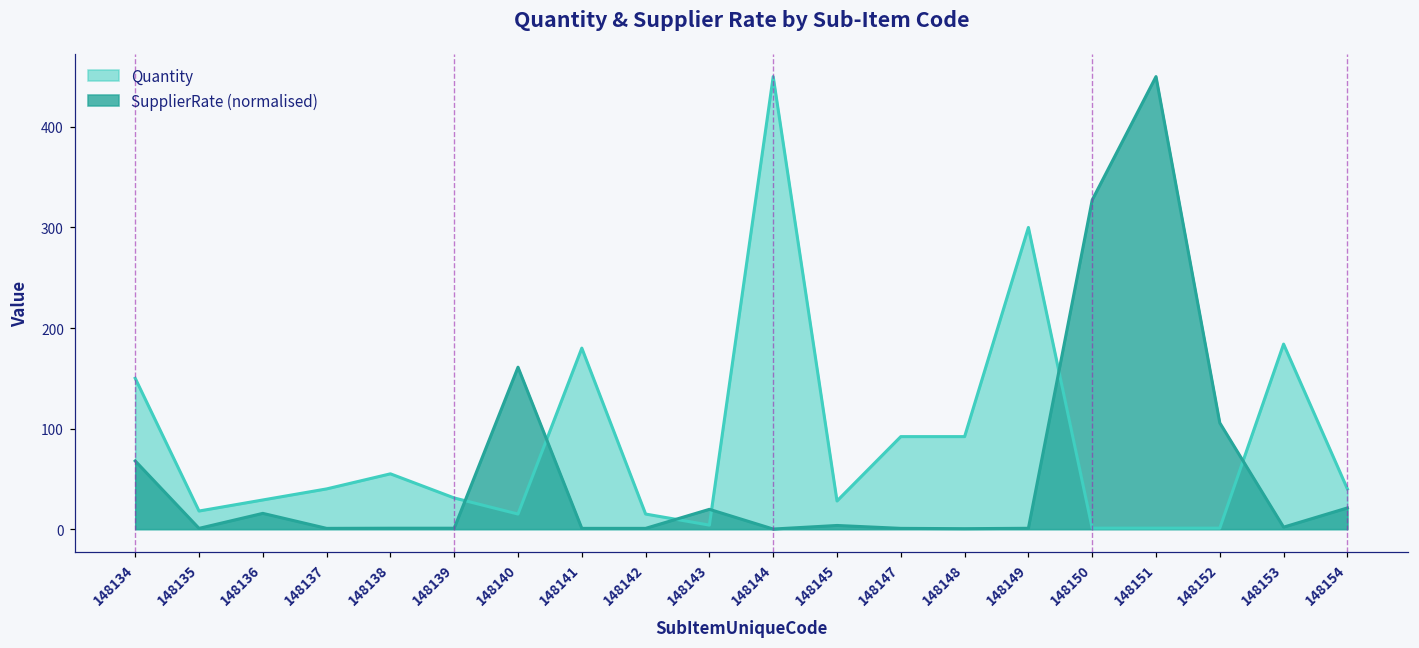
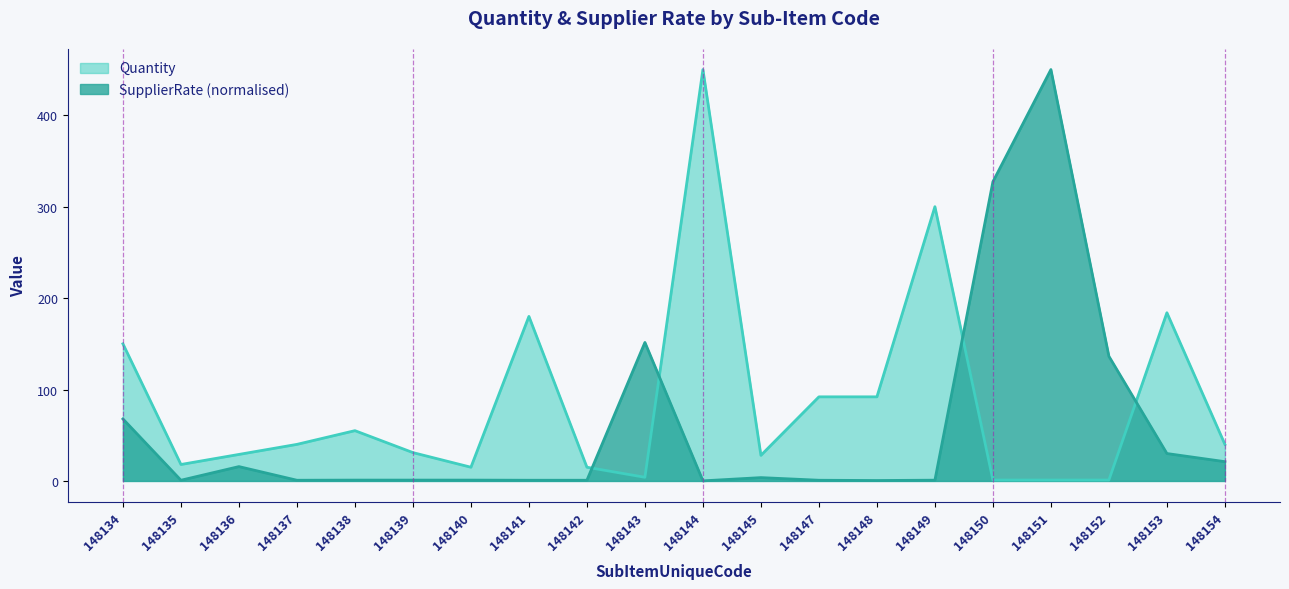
SupplierRate (normalised), 148140: 160 -> 0
SupplierRate (normalised), 148143: 20 -> 150
SupplierRate (normalised), 148152: 110 -> 140
SupplierRate (normalised), 148153: 0 -> 30
